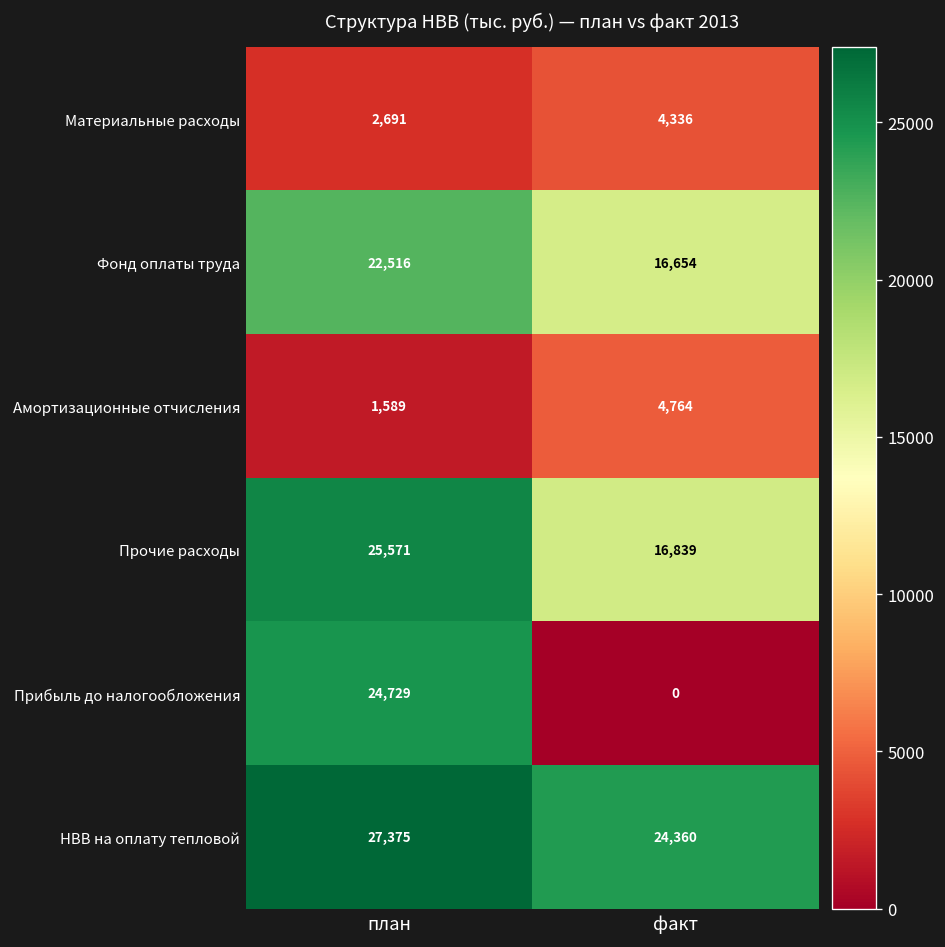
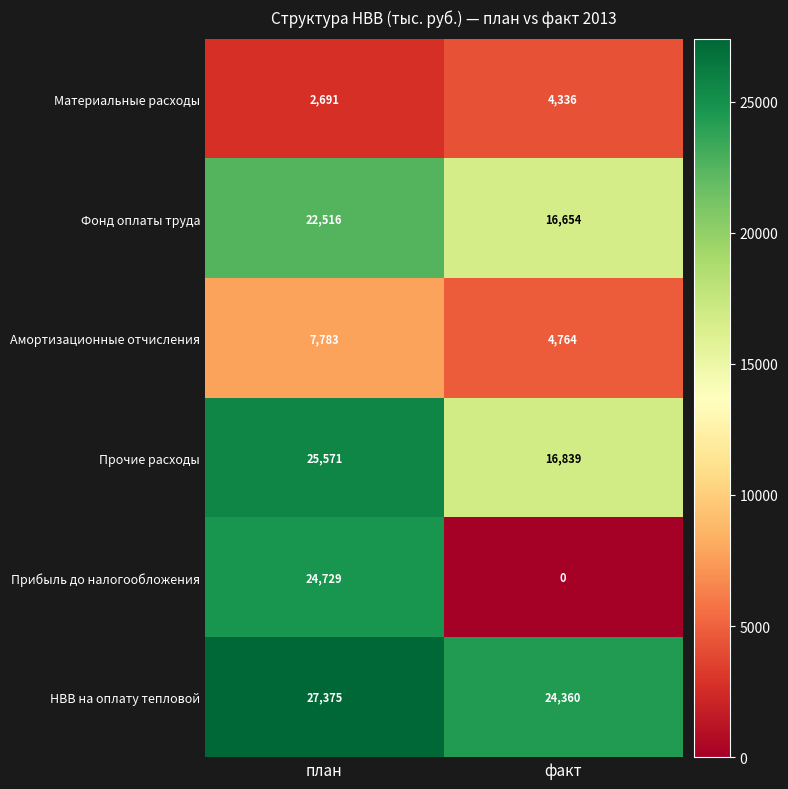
Амортизационные отчисления, план: 1,589 -> 7,783
